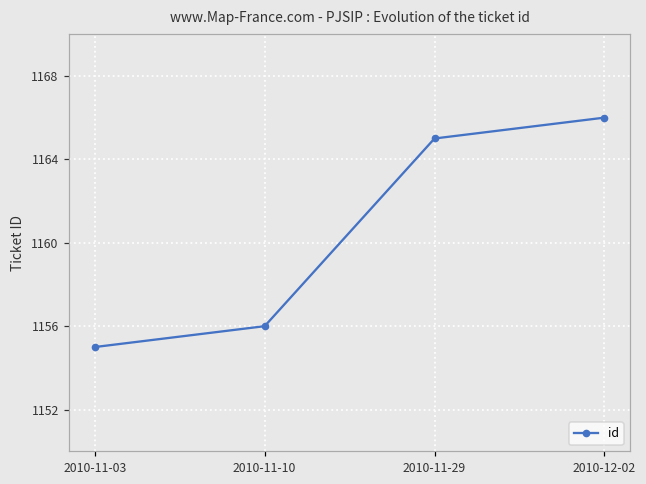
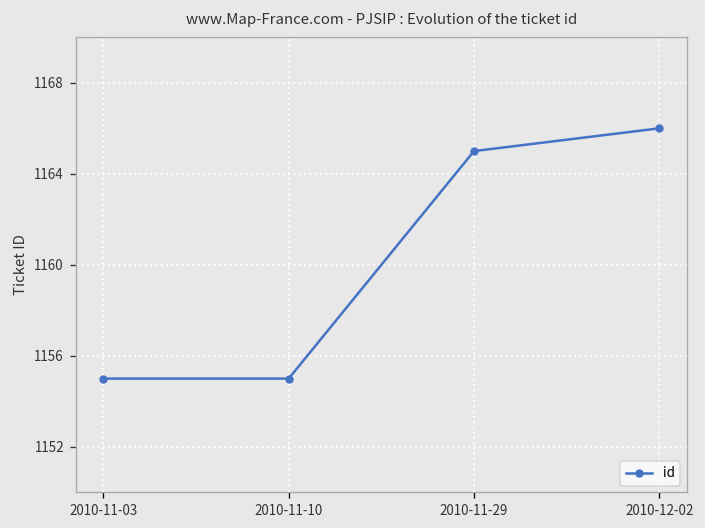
2010-11-10: 1156 -> 1155
